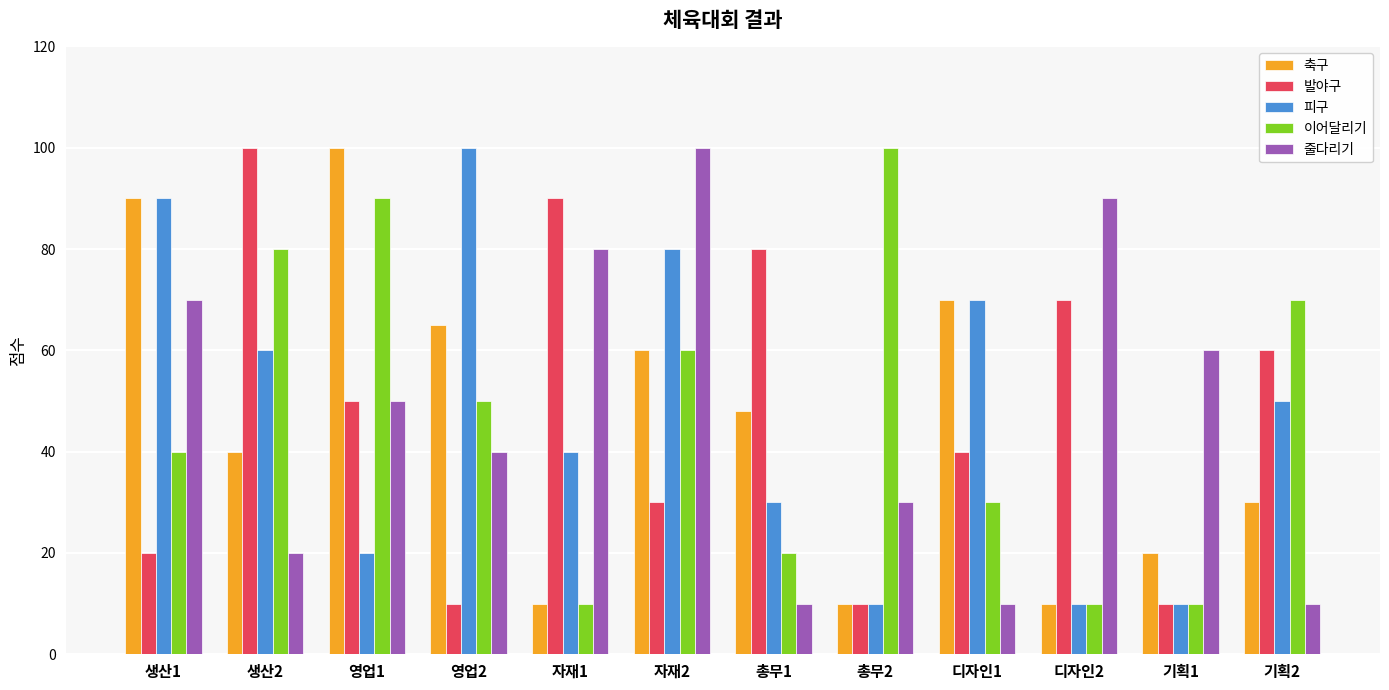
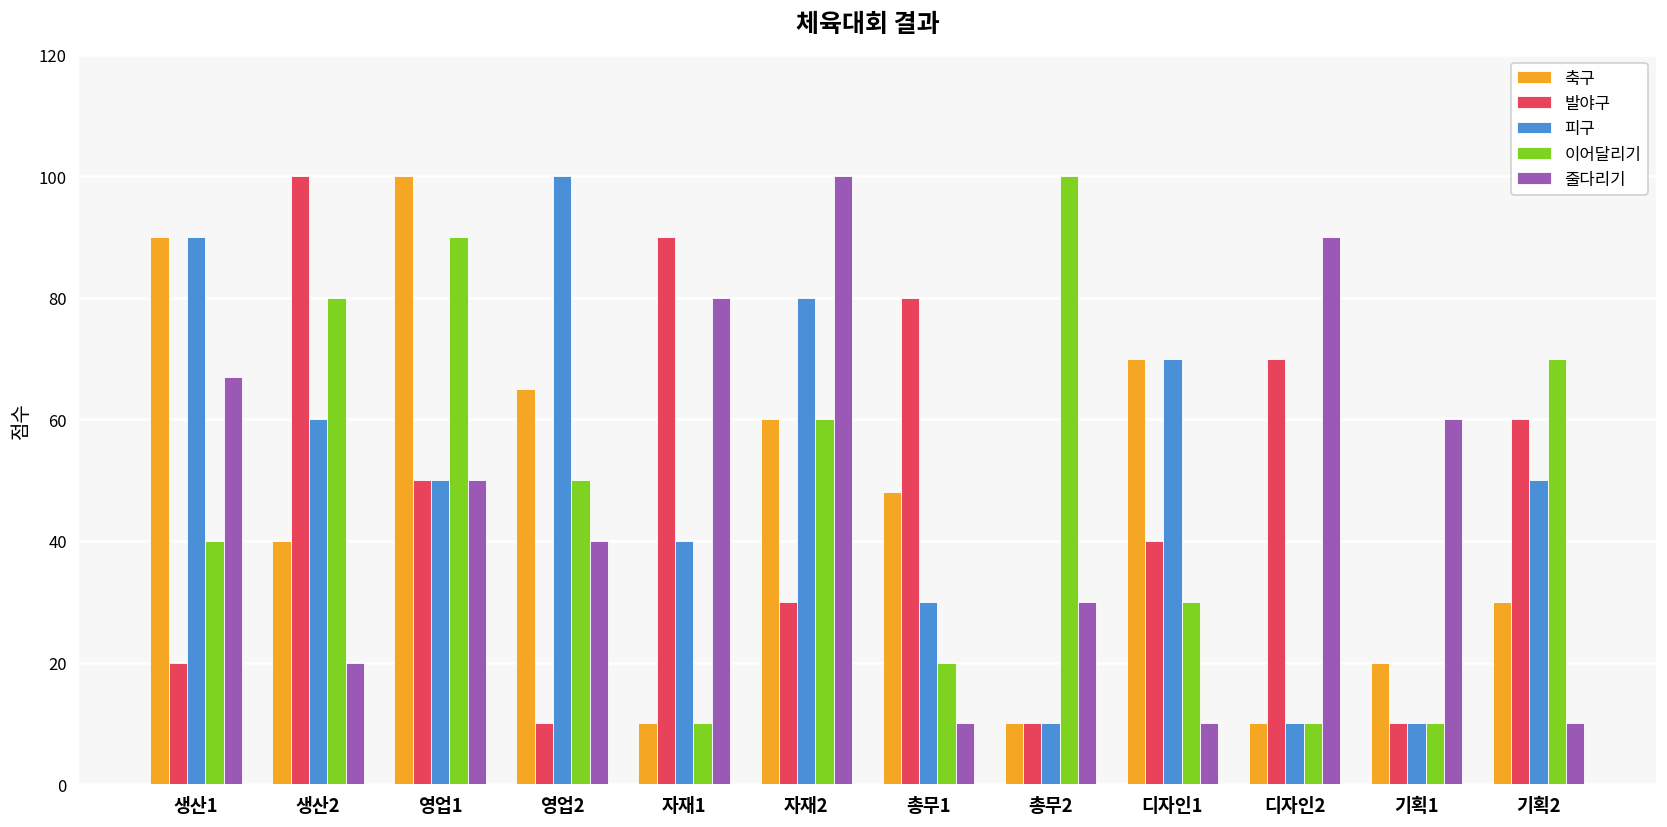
줄다리기, 생산1: 70 -> 67
피구, 영업1: 20 -> 50
